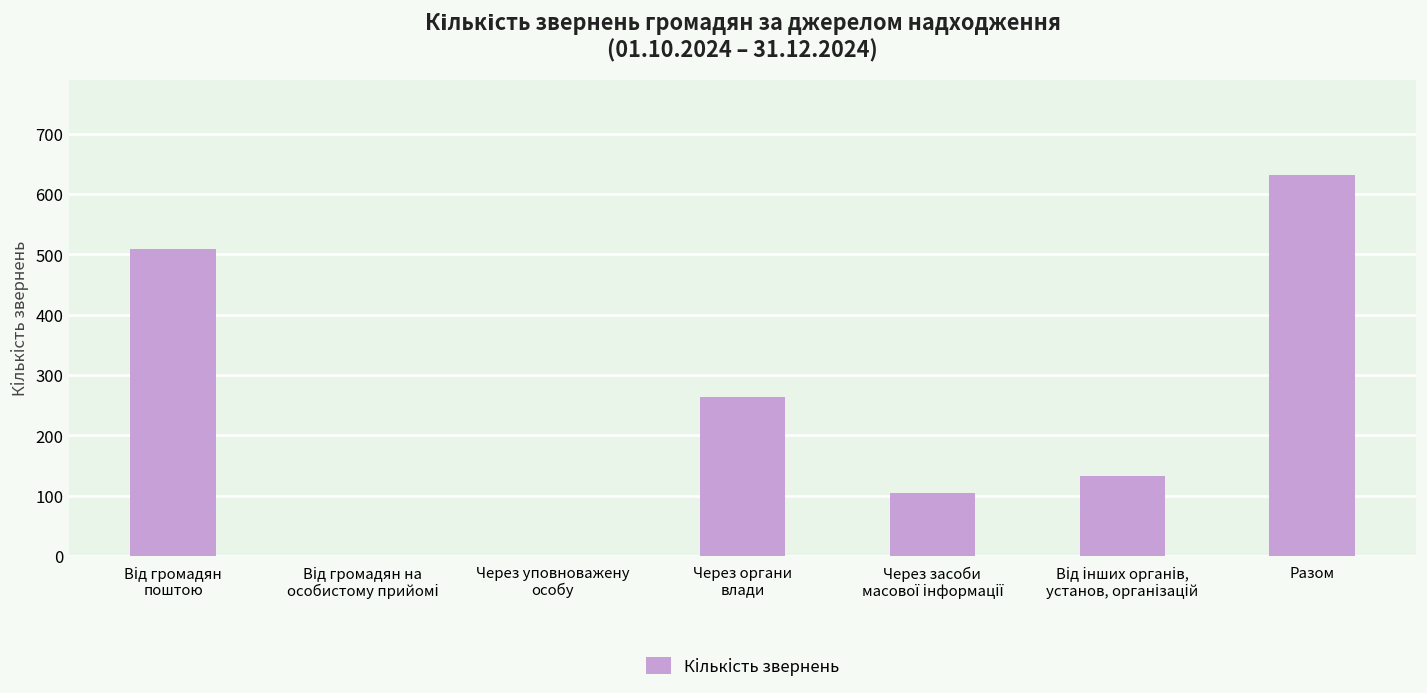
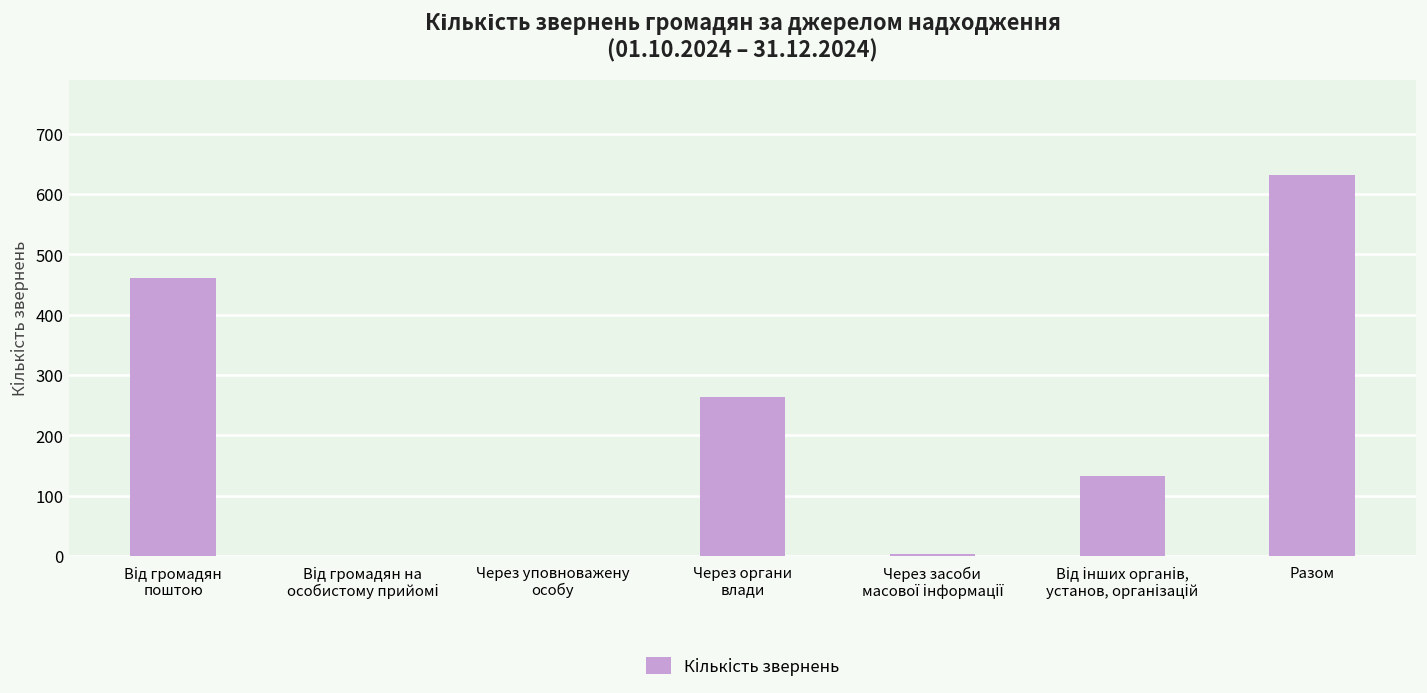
Від громадян поштою: 510 -> 460
Через засоби масової інформації: 100 -> 0
